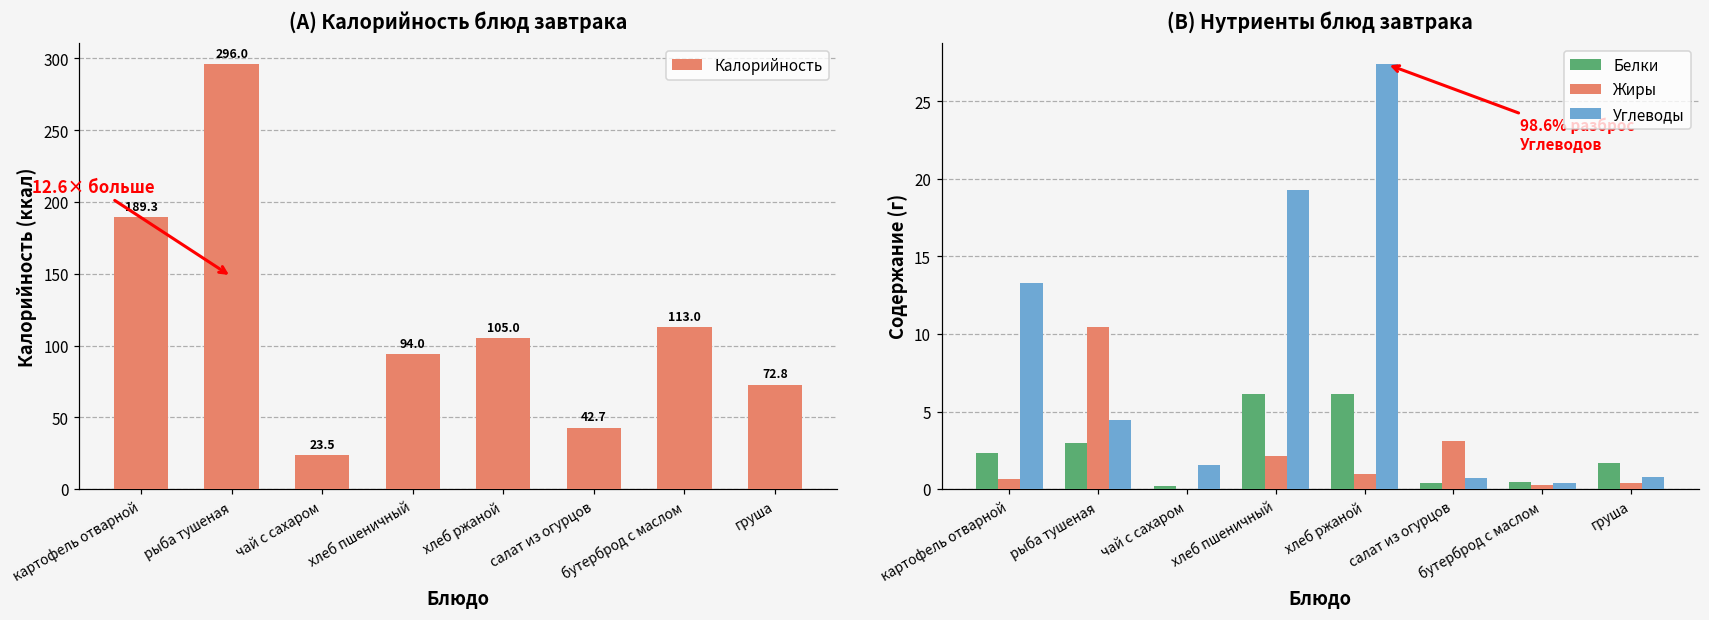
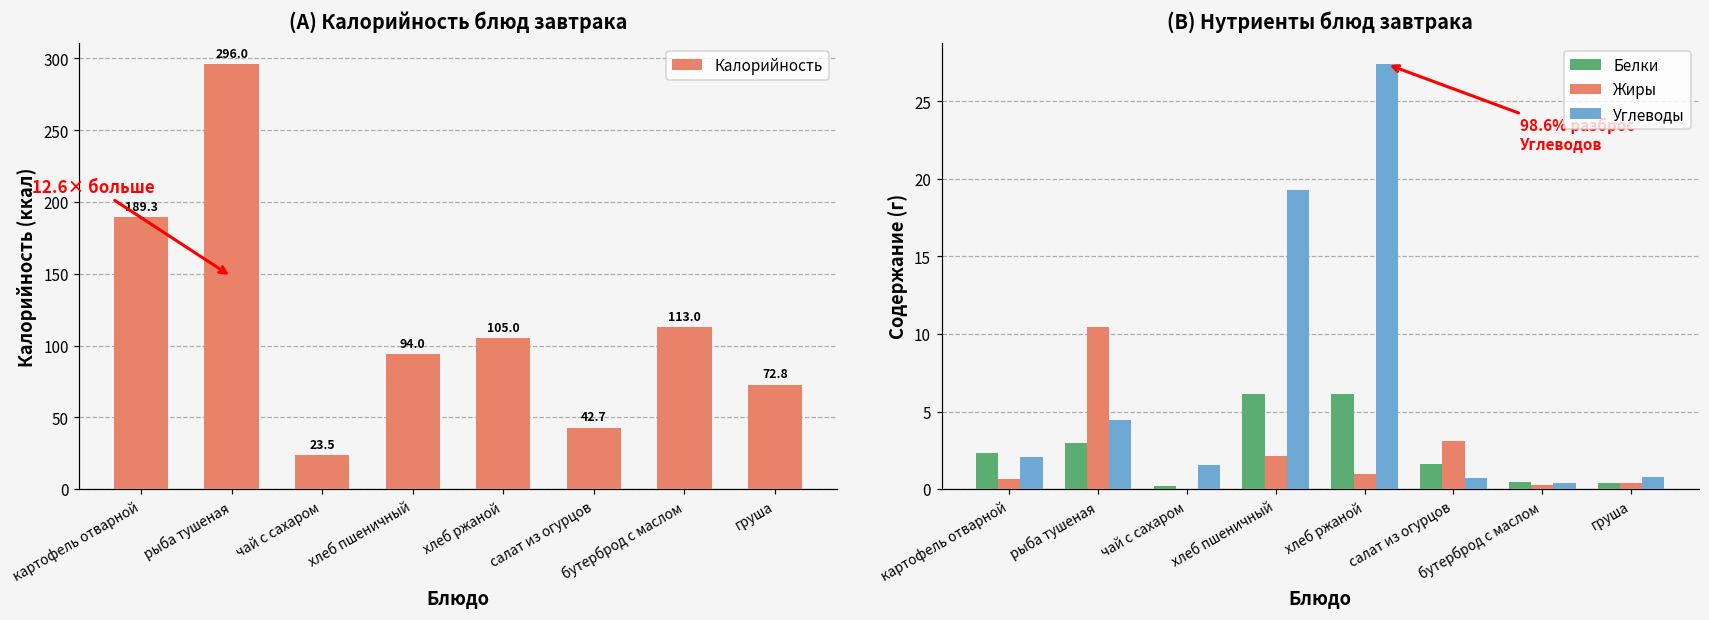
(B) Нутриенты блюд завтрака, Углеводы, картофель отварной: 13.3 -> 2.1
(B) Нутриенты блюд завтрака, Белки, салат из огурцов: 0.4 -> 1.6
(B) Нутриенты блюд завтрака, Белки, груша: 1.7 -> 0.4
